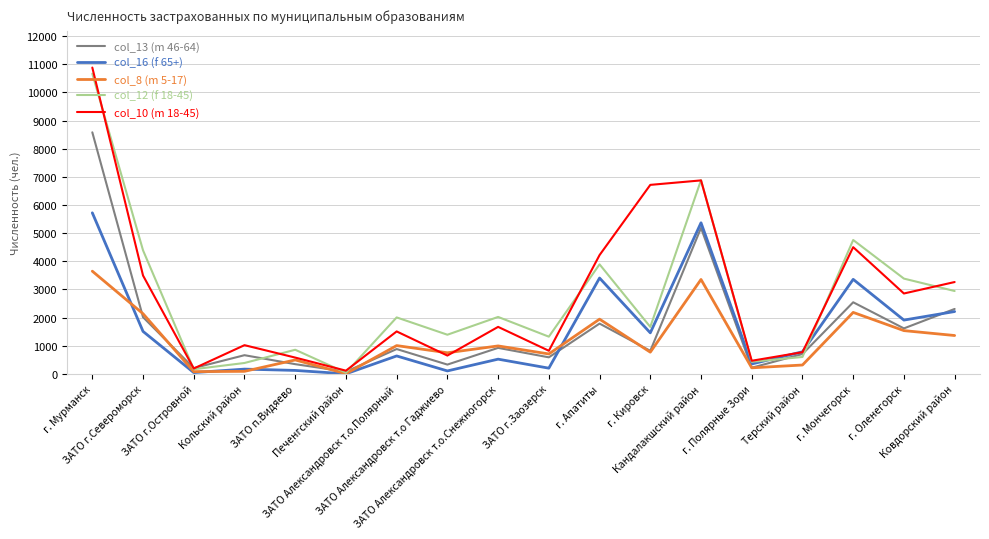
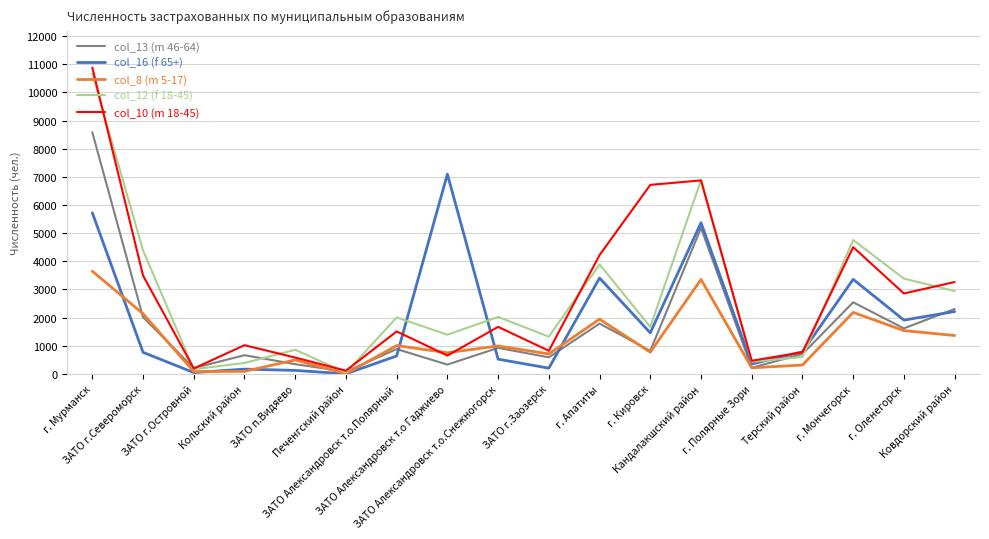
col_16 (f 65+), ЗАТО г.Североморск: 1500 -> 800
col_16 (f 65+), ЗАТО Александровск т.о Гаджиево: 100 -> 7100
